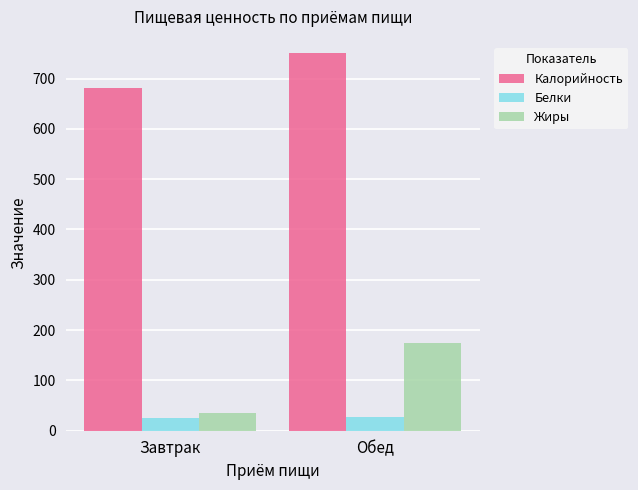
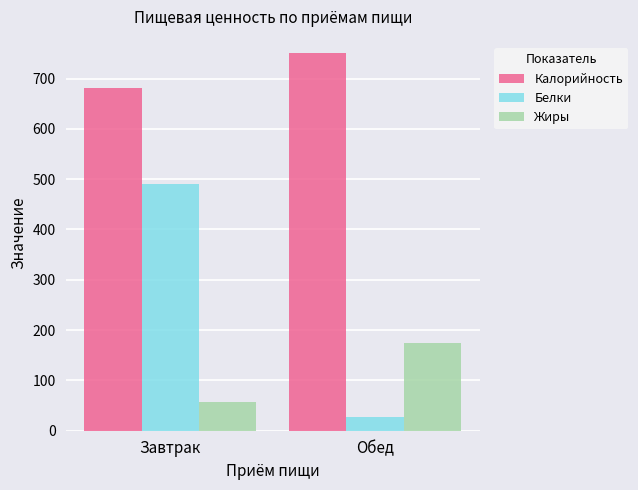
Белки, Завтрак: 30 -> 490
Жиры, Завтрак: 40 -> 60
